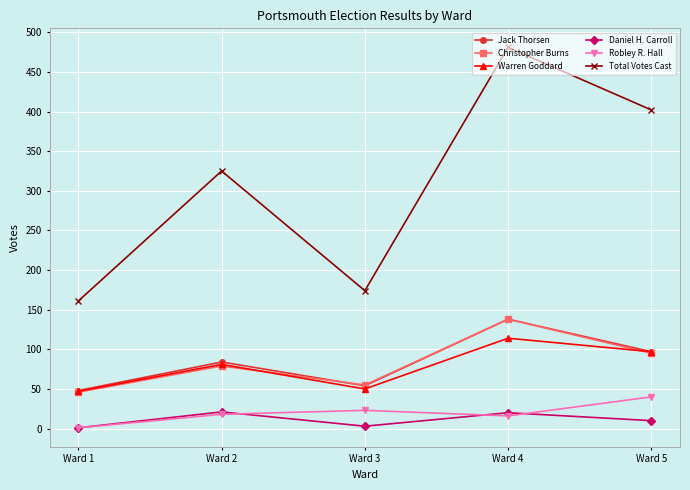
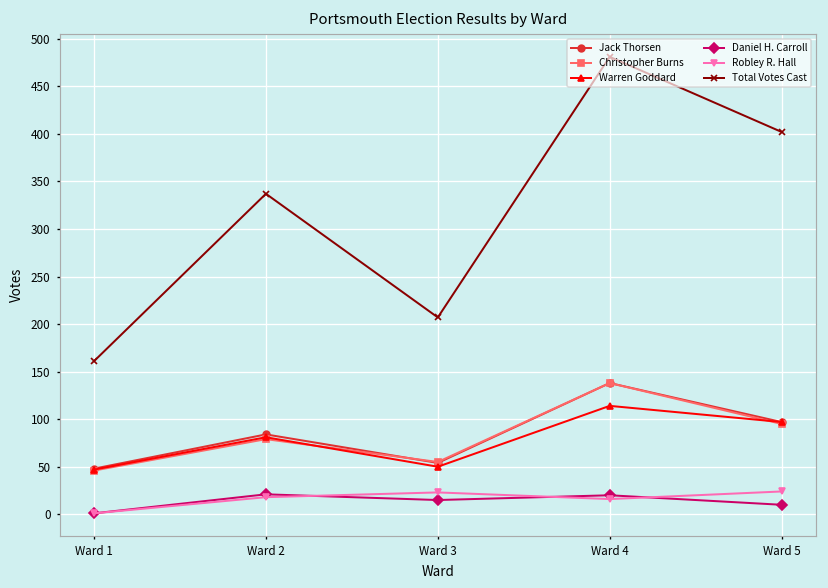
Total Votes Cast, Ward 2: 330 -> 340
Daniel H. Carroll, Ward 3: 0 -> 20
Total Votes Cast, Ward 3: 170 -> 210
Robley R. Hall, Ward 5: 40 -> 20
